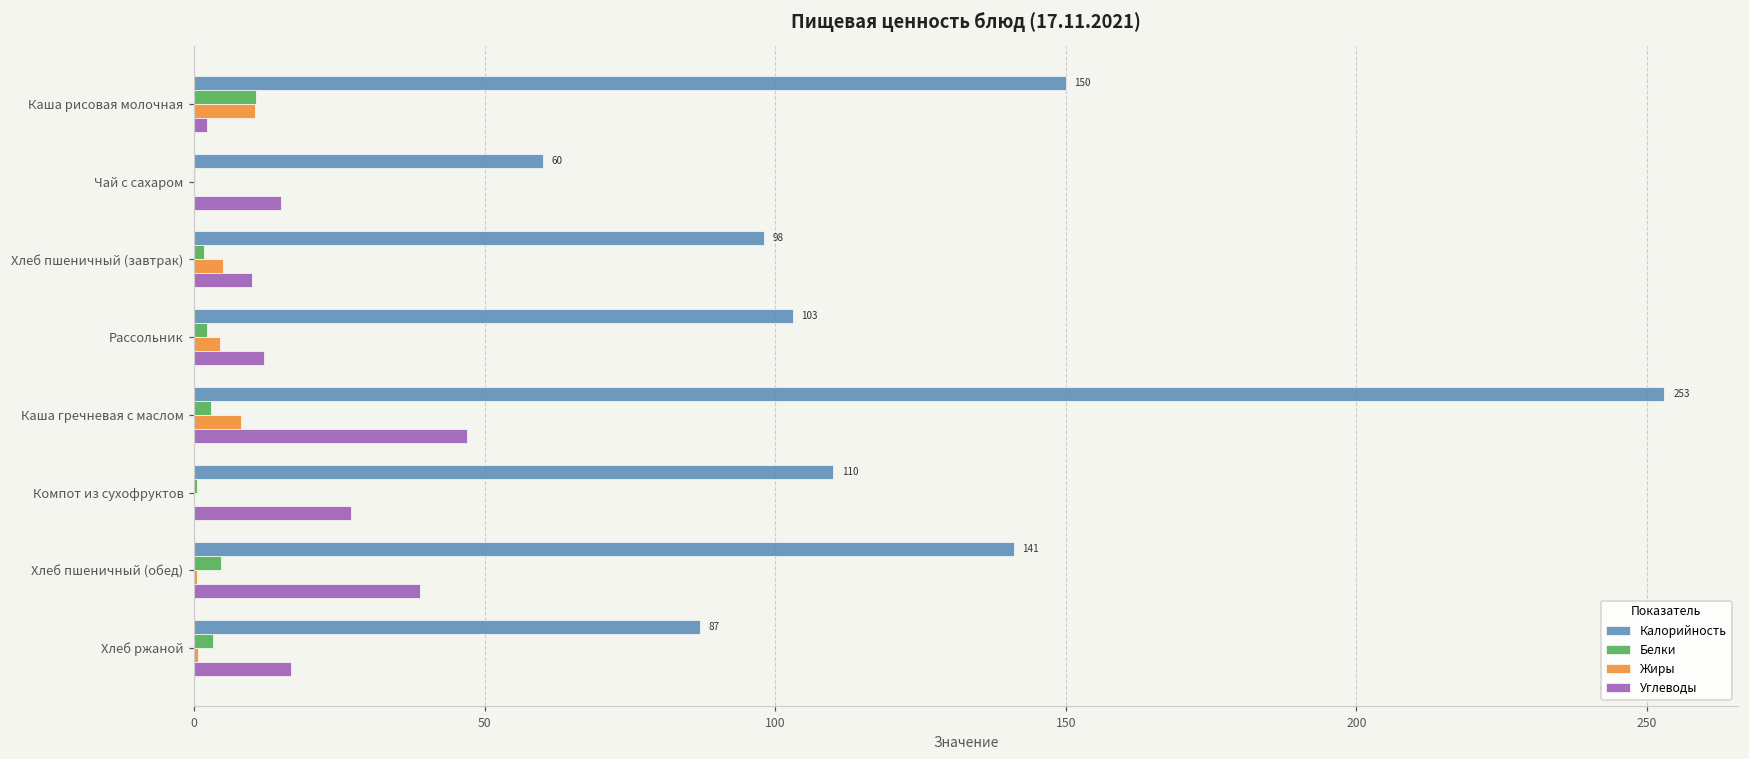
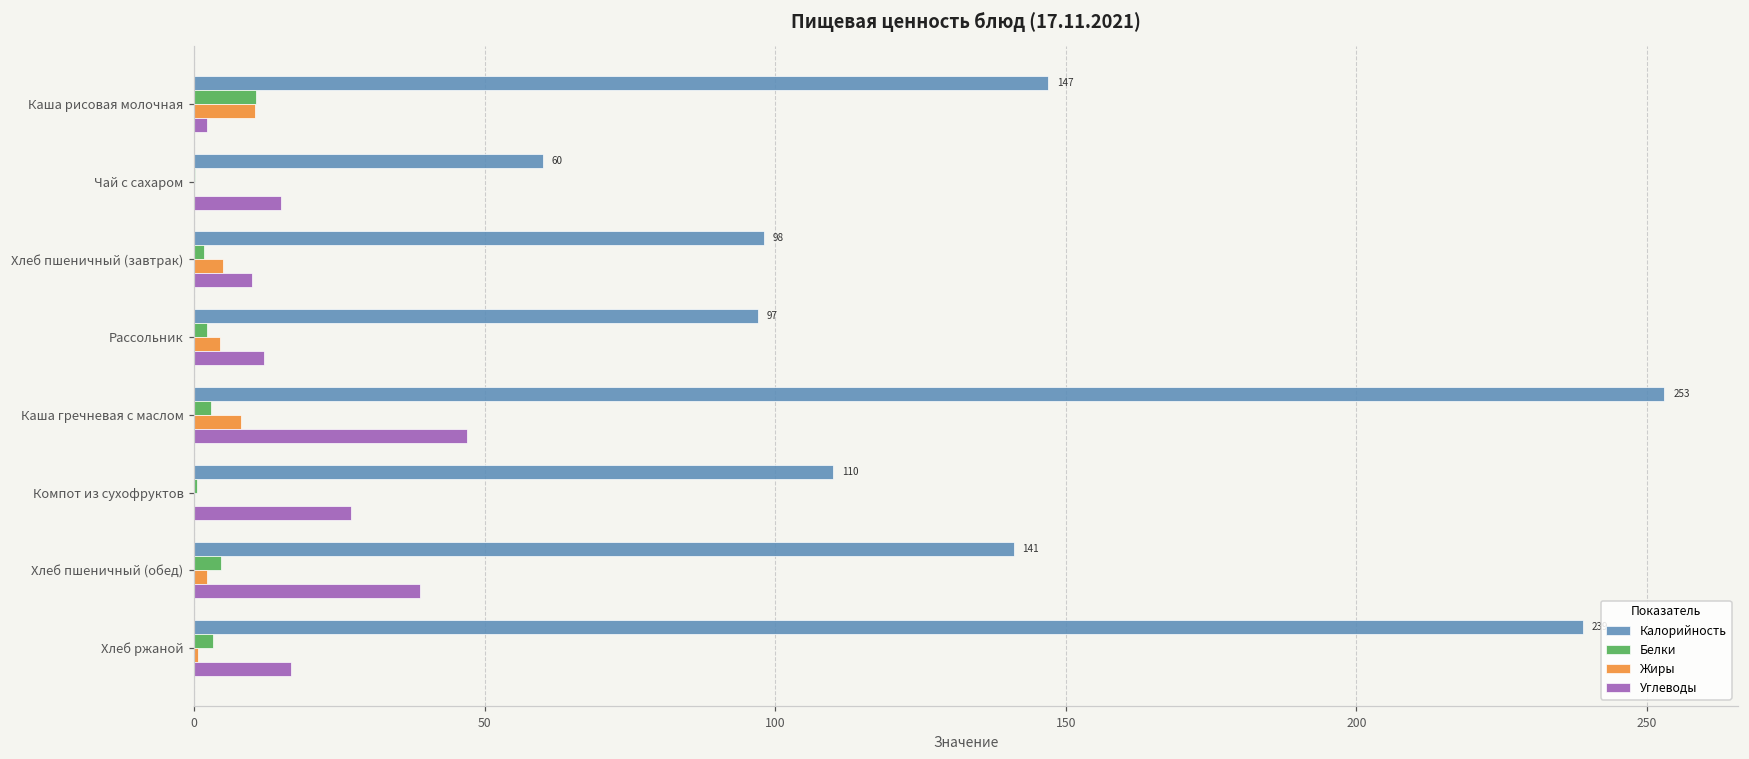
Калорийность, Каша рисовая молочная: 150 -> 147
Калорийность, Рассольник: 103 -> 97
Жиры, Хлеб пшеничный (обед): 0 -> 2
Калорийность, Хлеб ржаной: 87 -> 239
